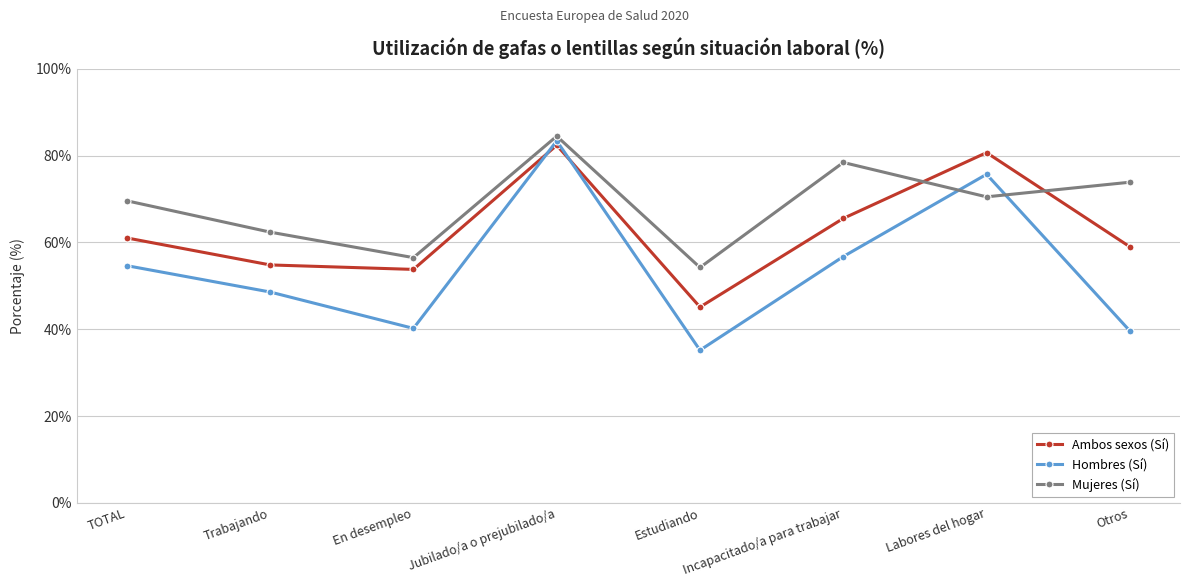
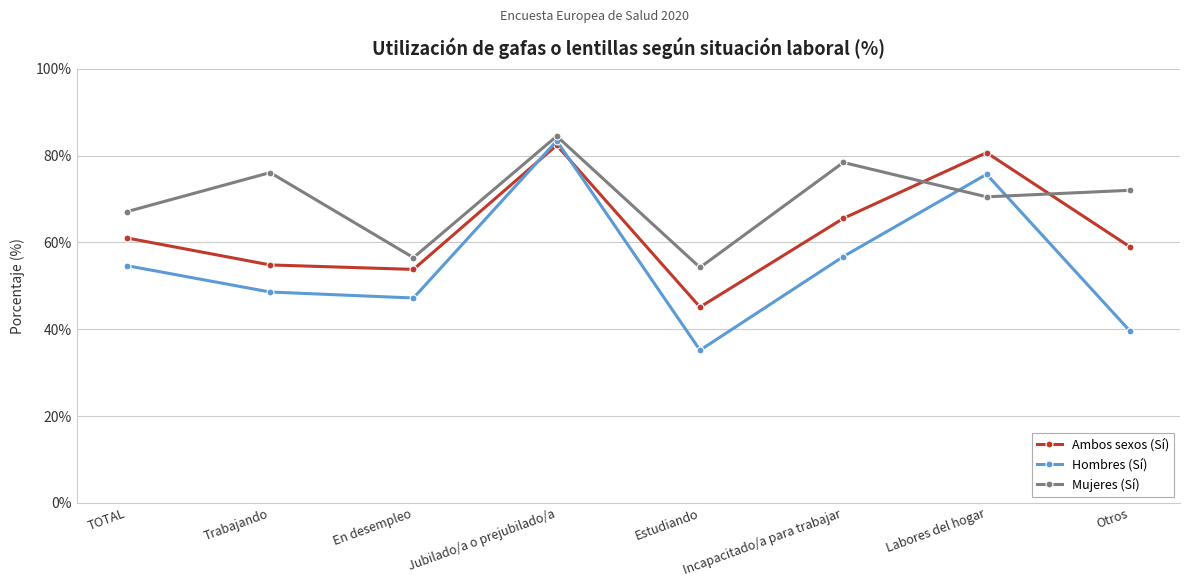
Mujeres (Sí), TOTAL: 70% -> 67%
Mujeres (Sí), Trabajando: 62% -> 76%
Hombres (Sí), En desempleo: 40% -> 47%
Mujeres (Sí), Otros: 74% -> 72%
